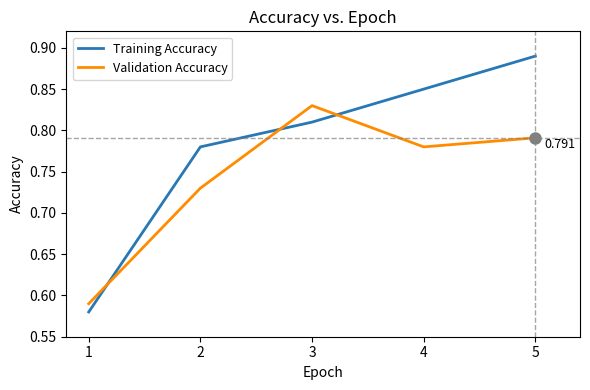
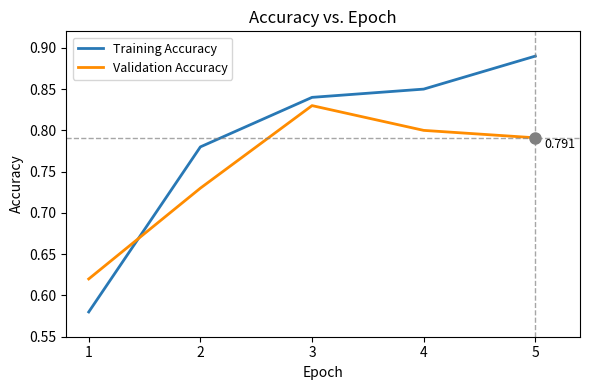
Validation Accuracy, 1: 0.59 -> 0.62
Training Accuracy, 3: 0.81 -> 0.84
Validation Accuracy, 4: 0.78 -> 0.80
